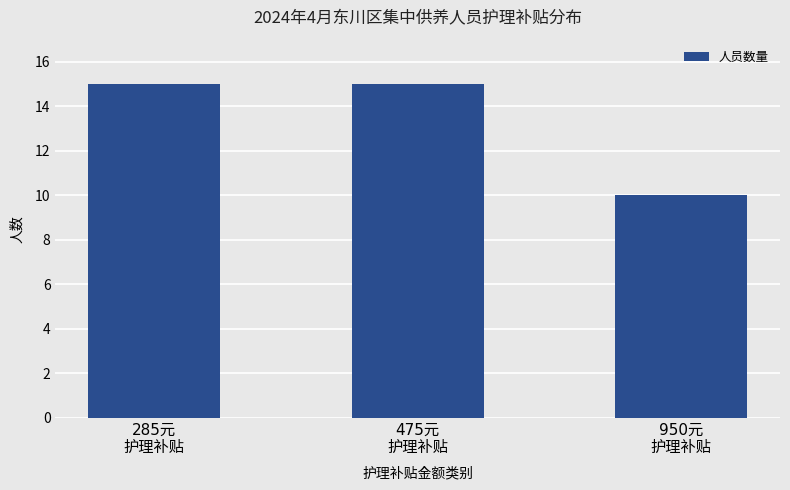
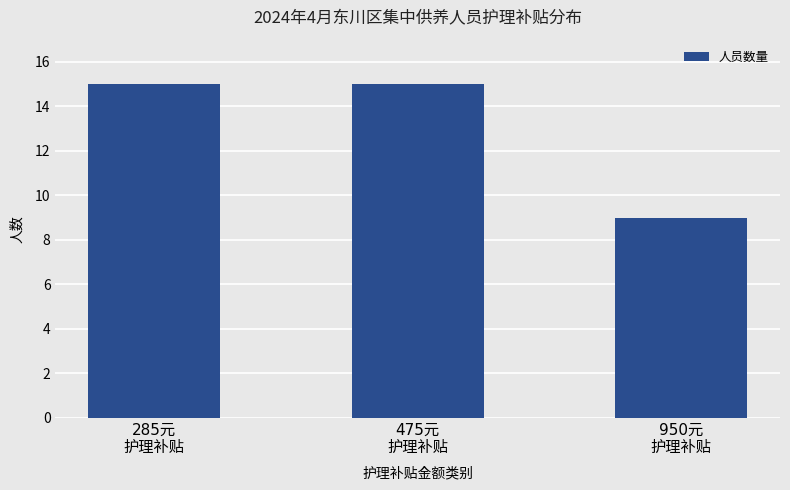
950元 护理补贴: 10 -> 9
